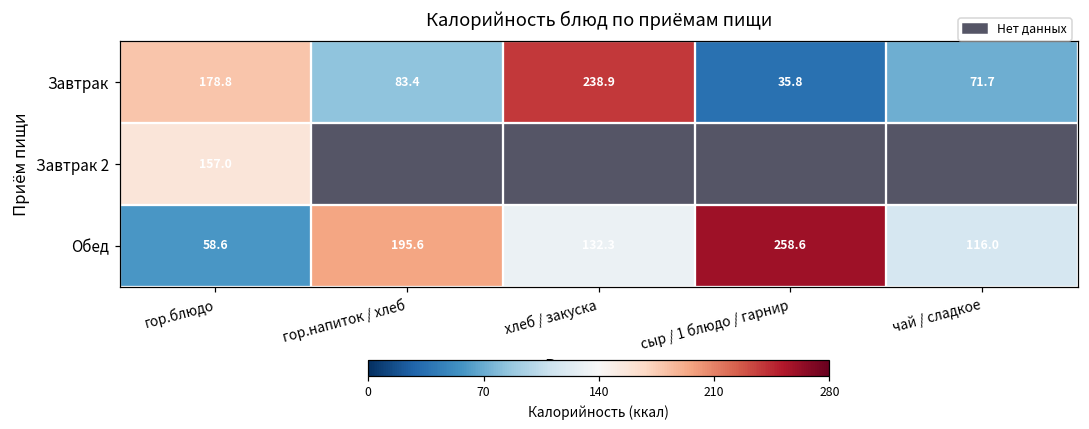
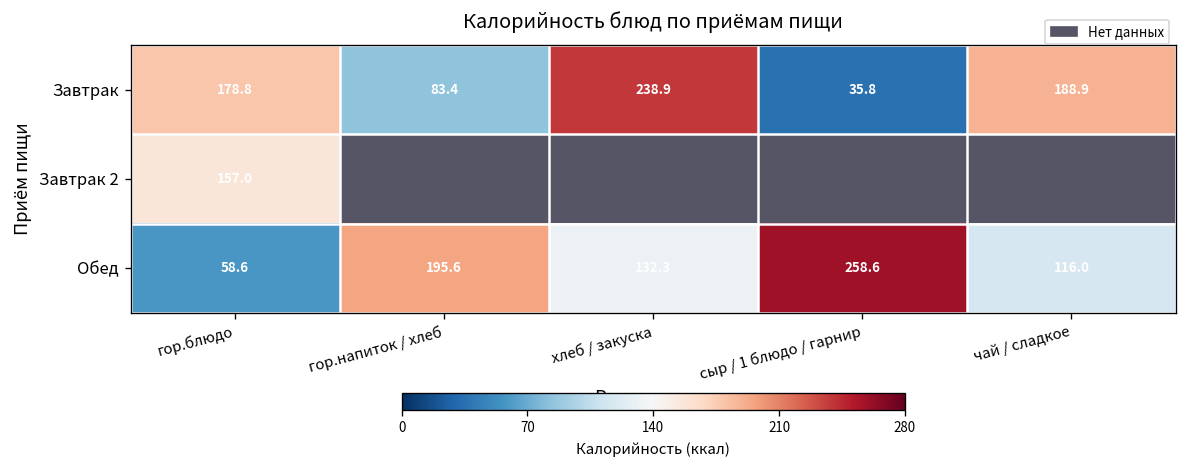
Завтрак, чай / сладкое: 71.7 -> 188.9
